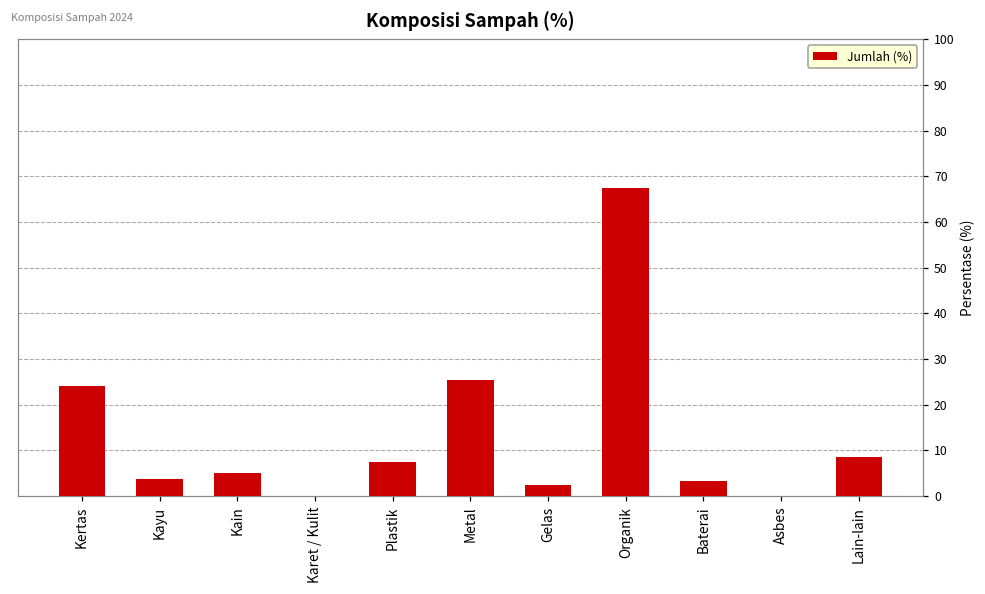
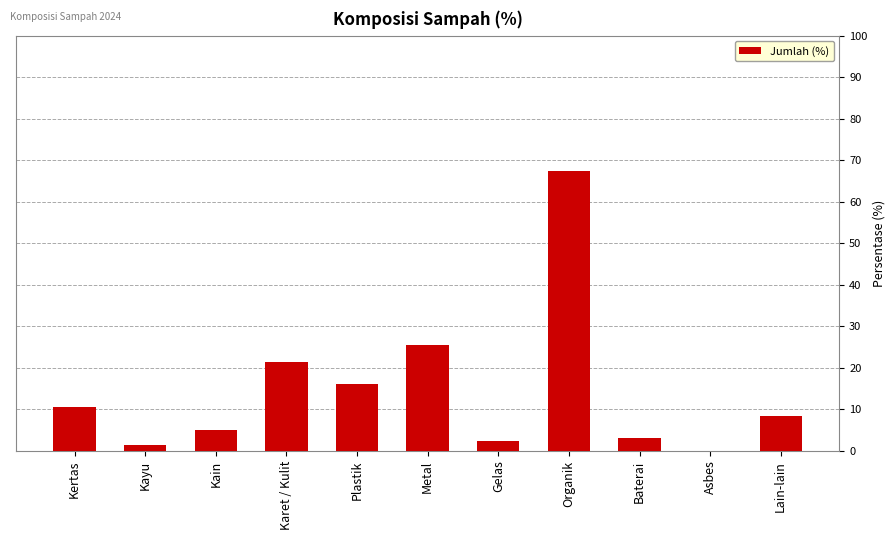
Kertas: 24 -> 11
Kayu: 4 -> 2
Karet / Kulit: 0 -> 21
Plastik: 8 -> 16
